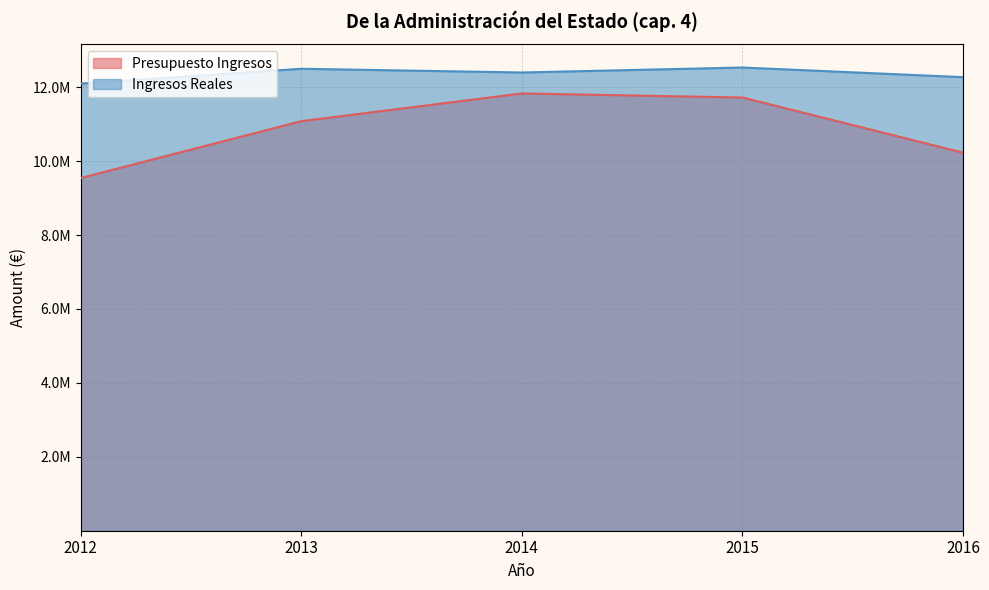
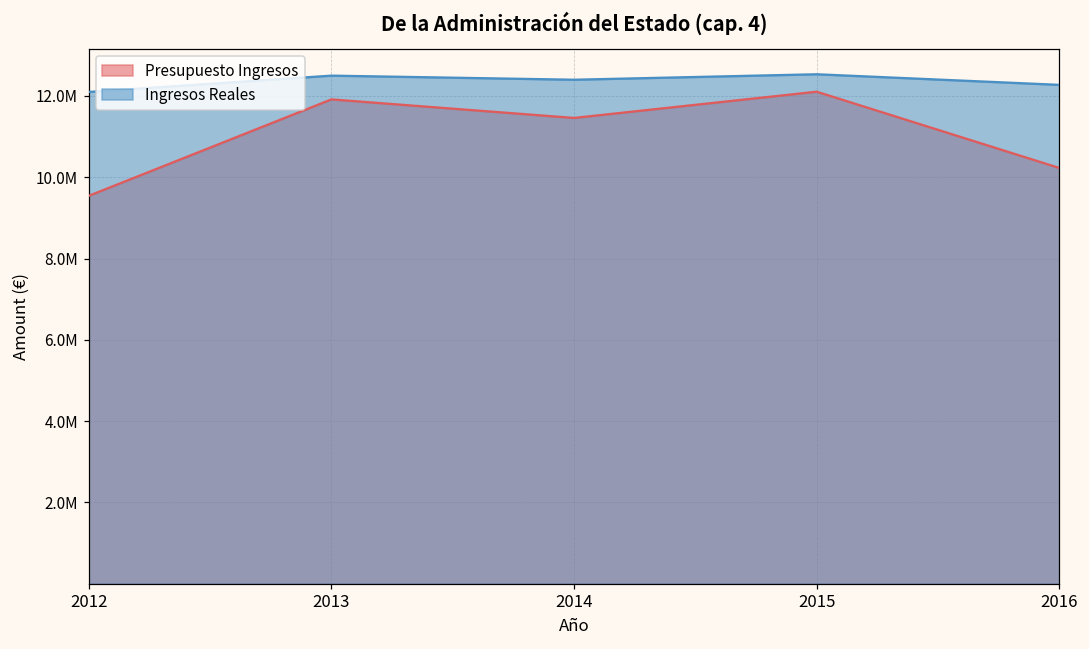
Presupuesto Ingresos, 2013: 11100000 -> 11900000
Presupuesto Ingresos, 2014: 11800000 -> 11500000
Presupuesto Ingresos, 2015: 11700000 -> 12100000
